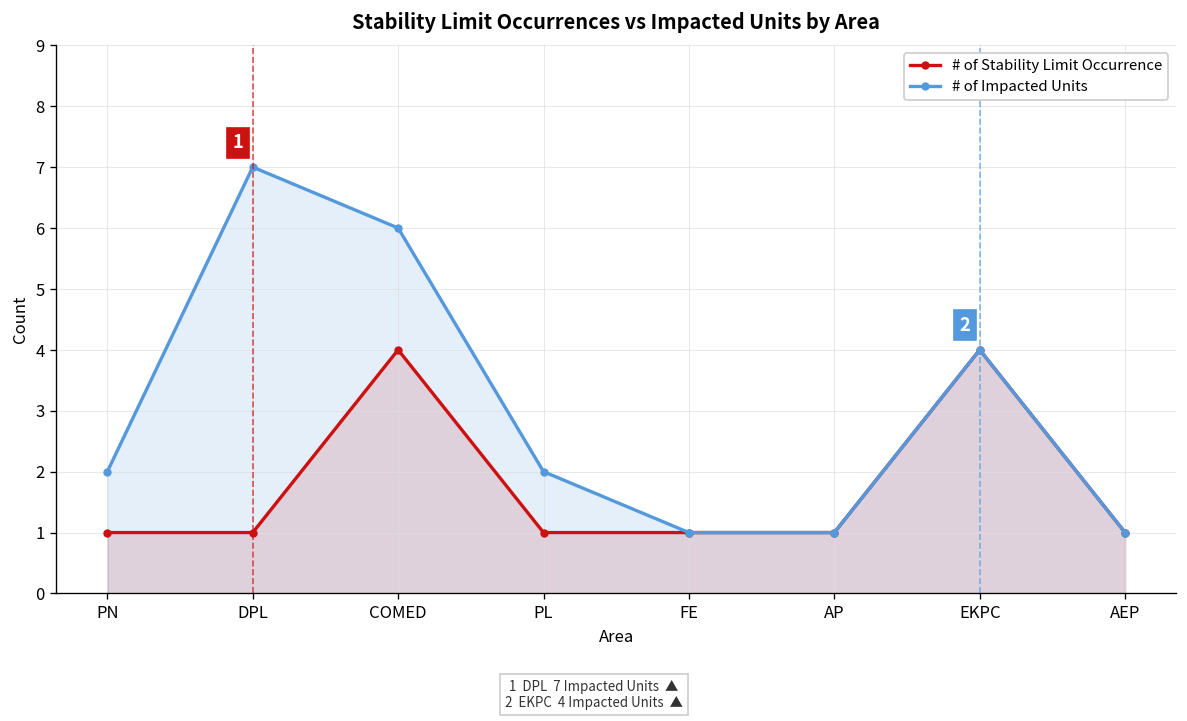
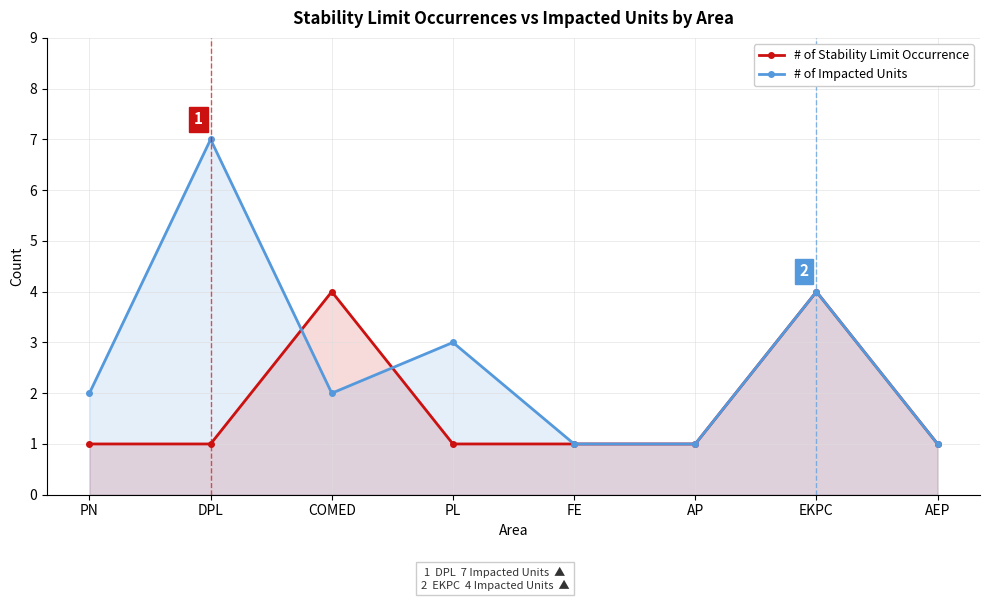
# of Impacted Units, COMED: 6 -> 2
# of Impacted Units, PL: 2 -> 3
